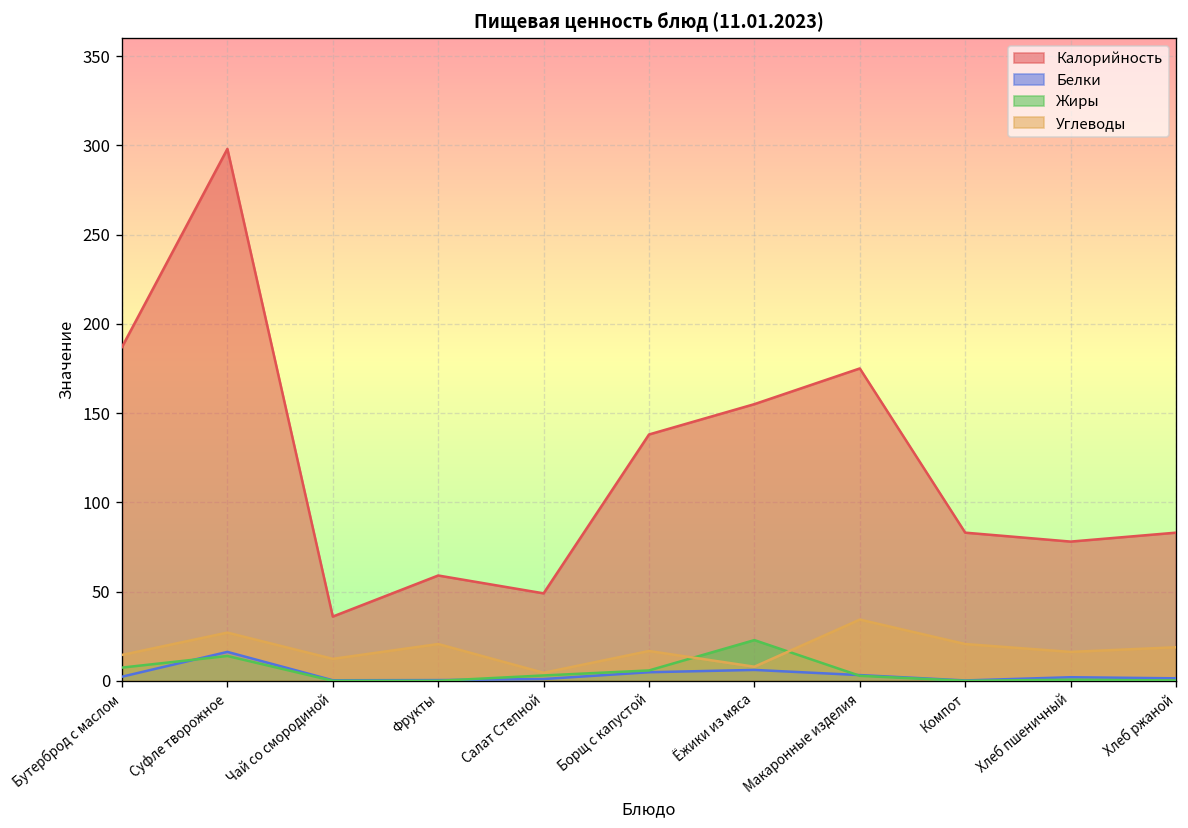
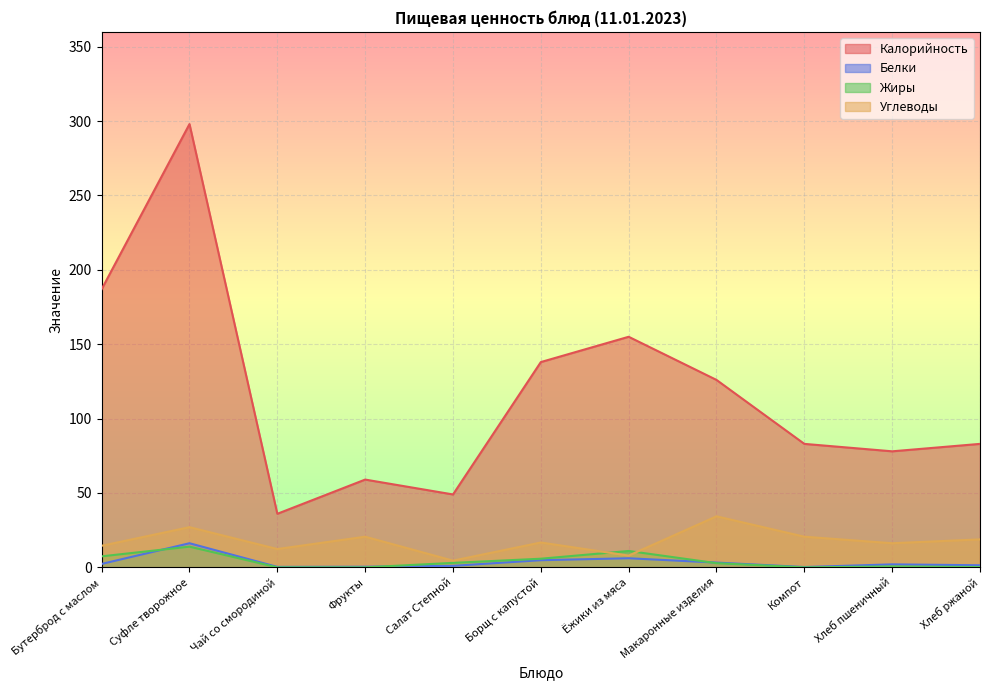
Жиры, Ёжики из мяса: 23 -> 11
Калорийность, Макаронные изделия: 175 -> 126
